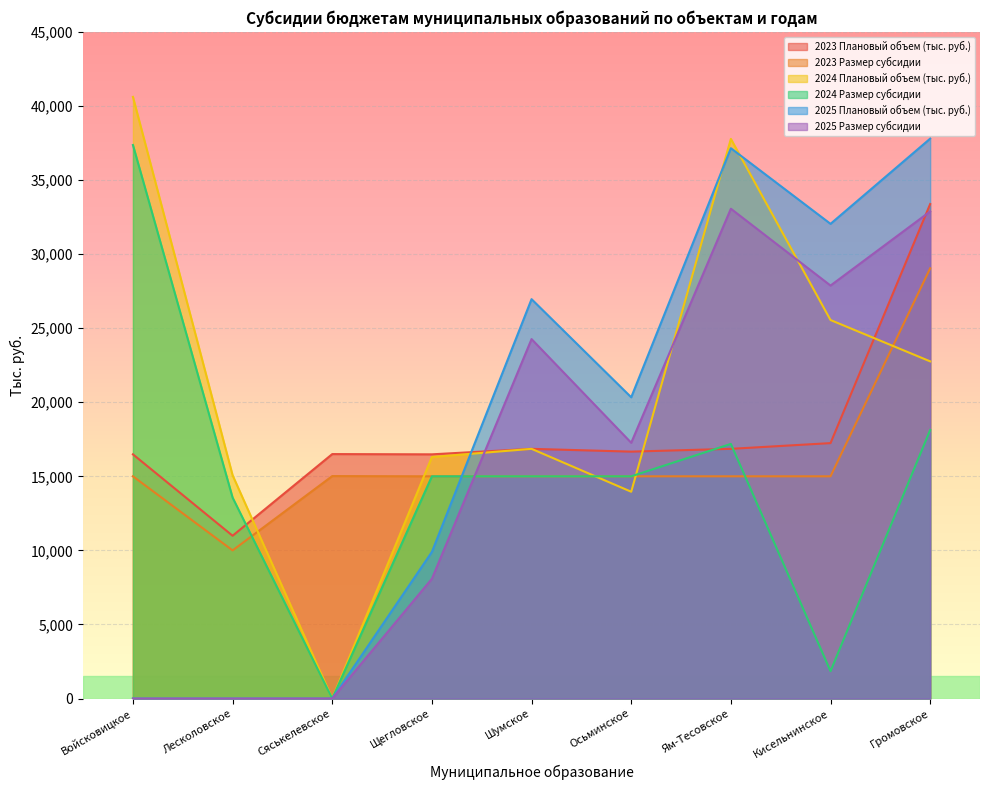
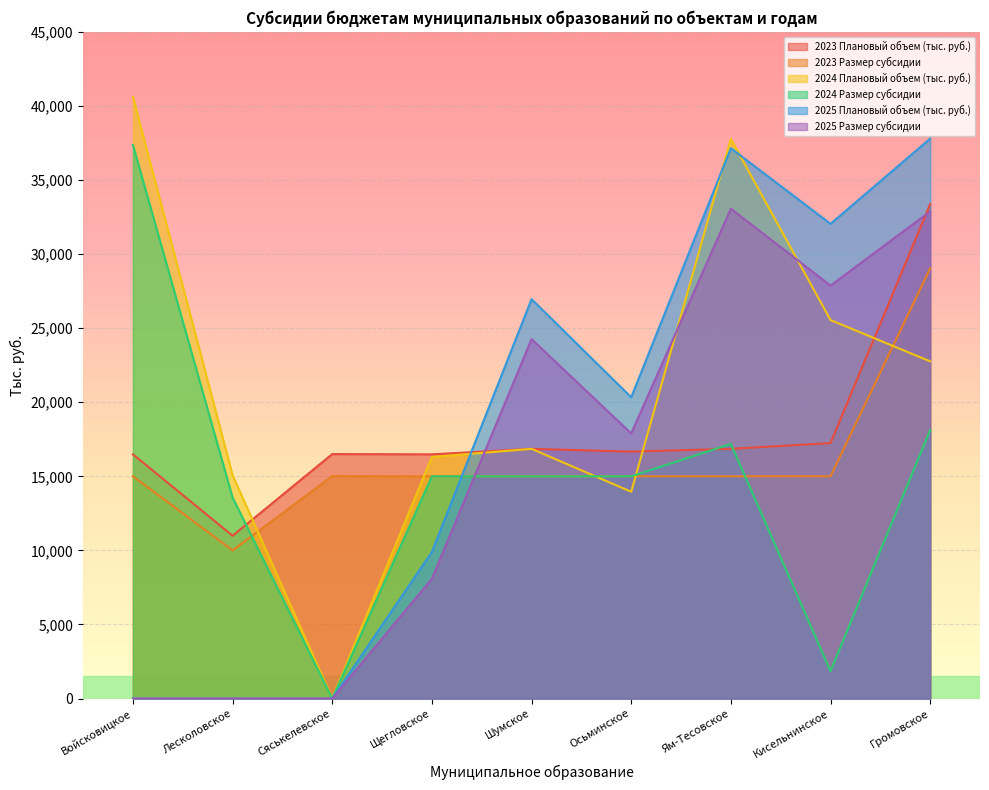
2025 Размер субсидии, Осьминское: 17,300 -> 17,900
